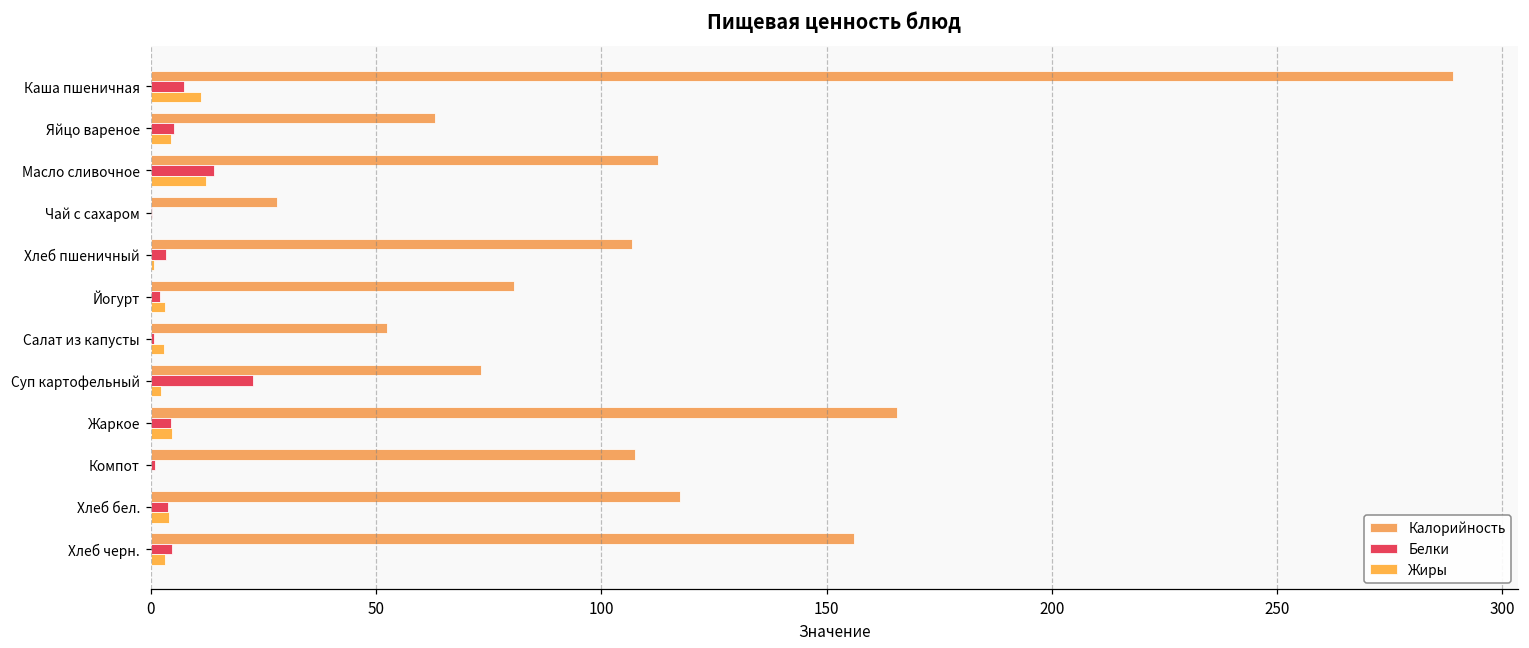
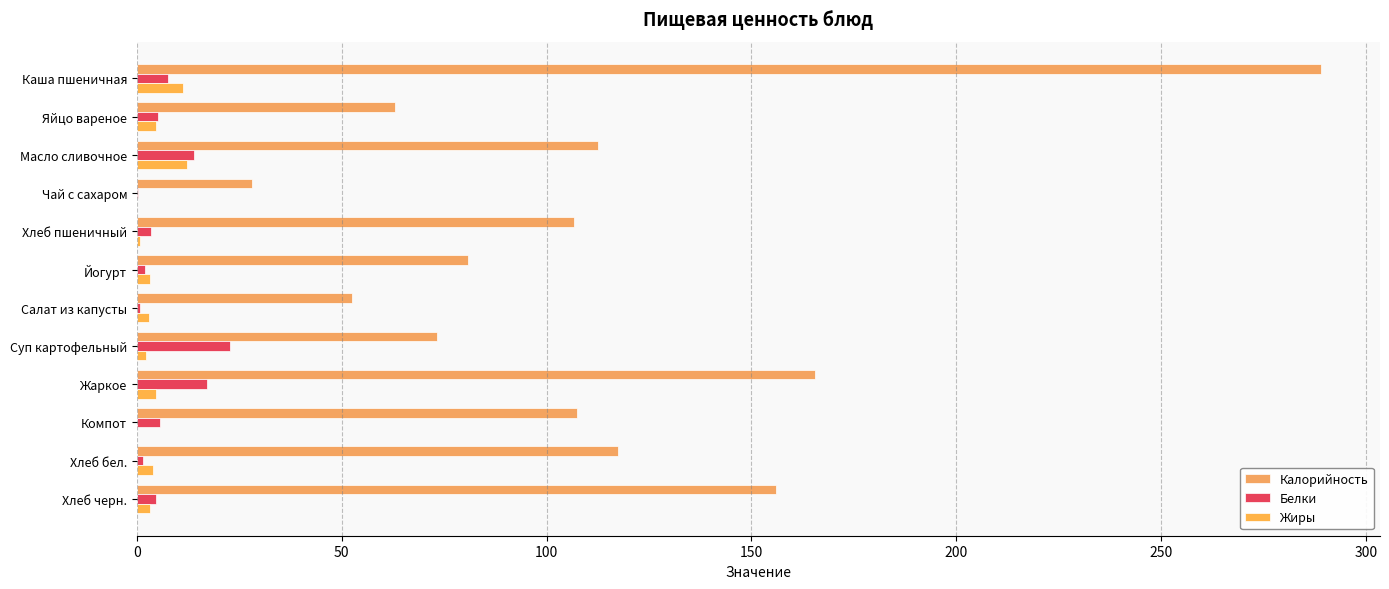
Белки, Жаркое: 4 -> 17
Белки, Компот: 1 -> 6
Белки, Хлеб бел.: 4 -> 2
